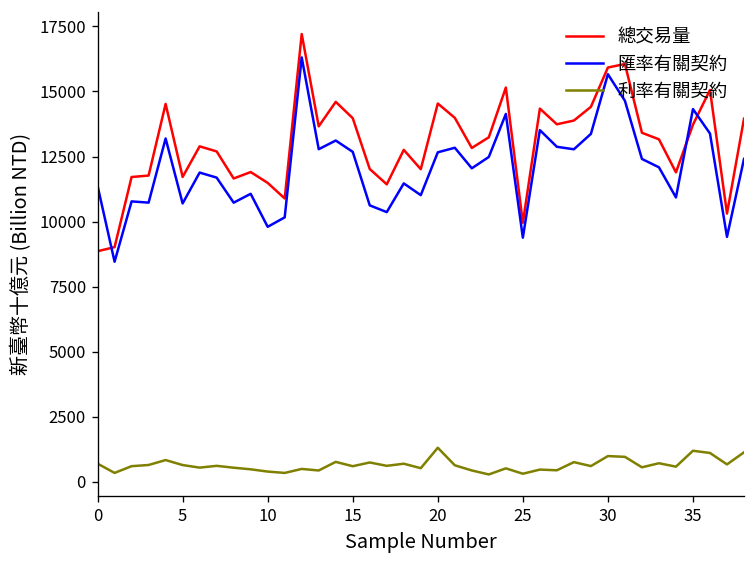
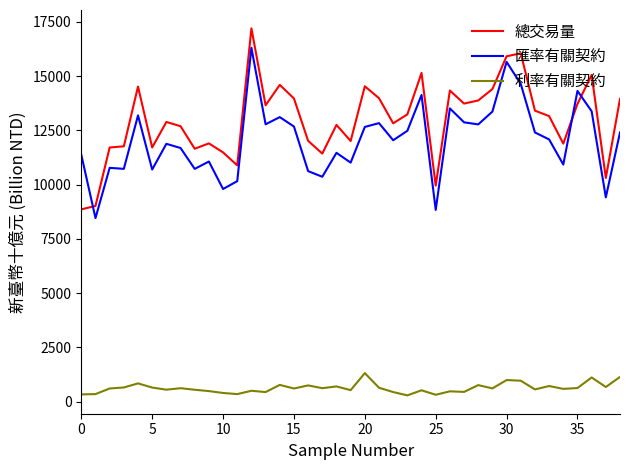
利率有關契約, 0: 700 -> 300
匯率有關契約, 25: 9400 -> 8800
利率有關契約, 35: 1200 -> 600
